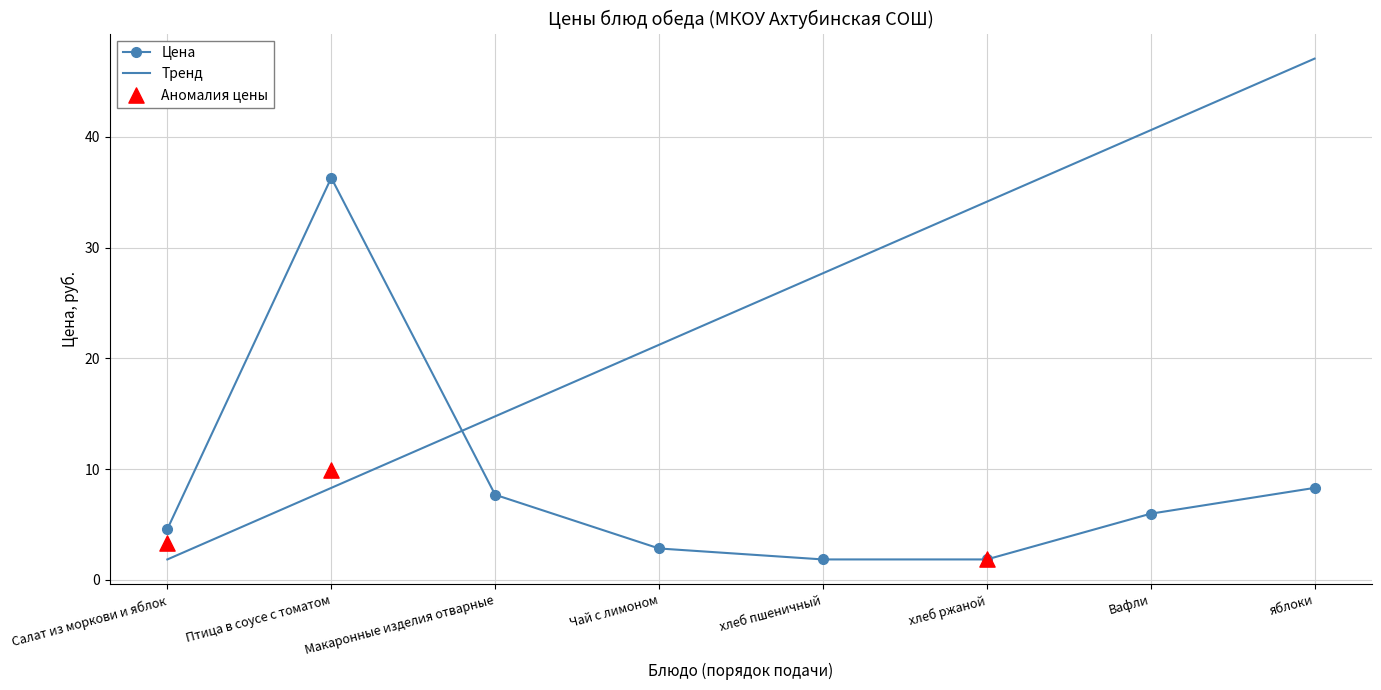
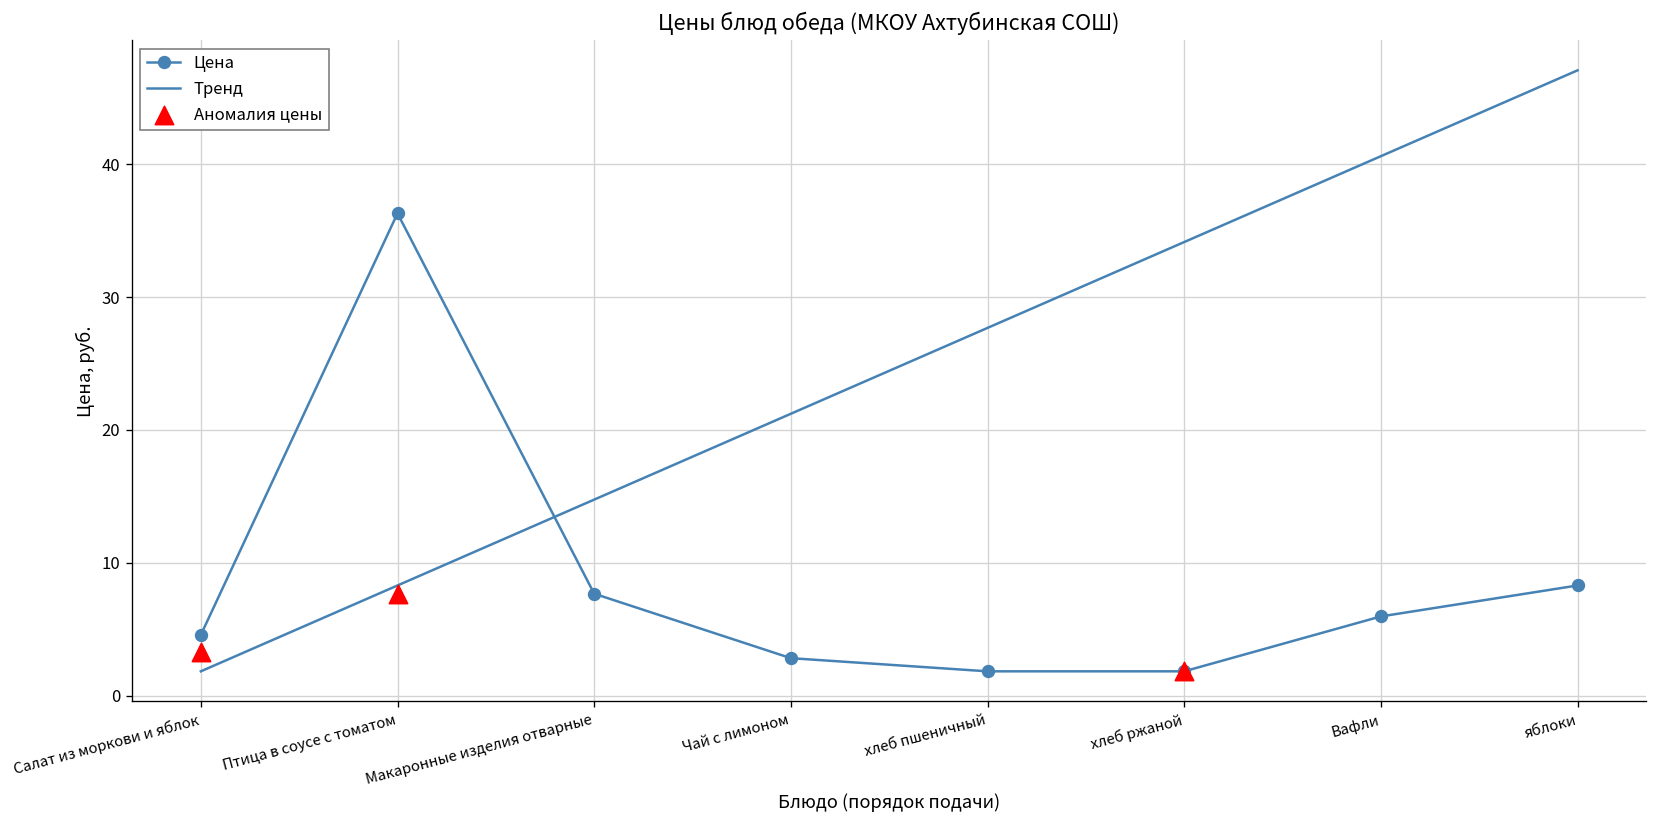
Аномалия цены, Птица в соусе с томатом: 9.9 -> 7.7
